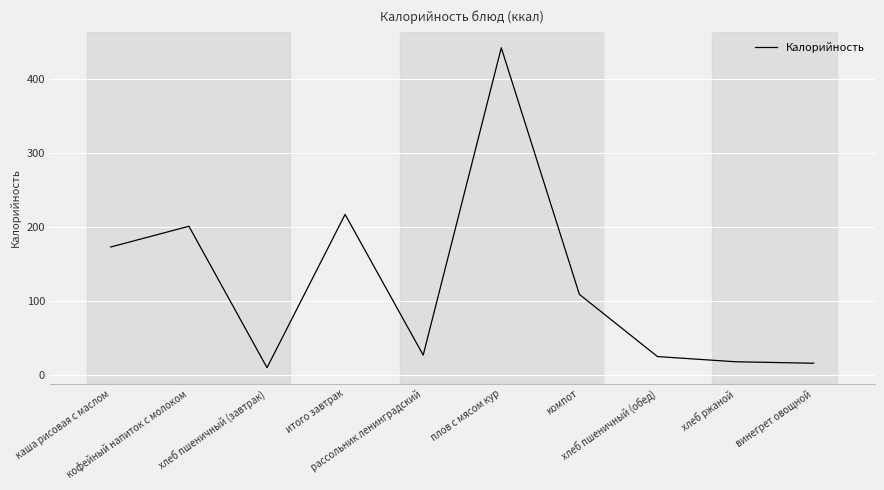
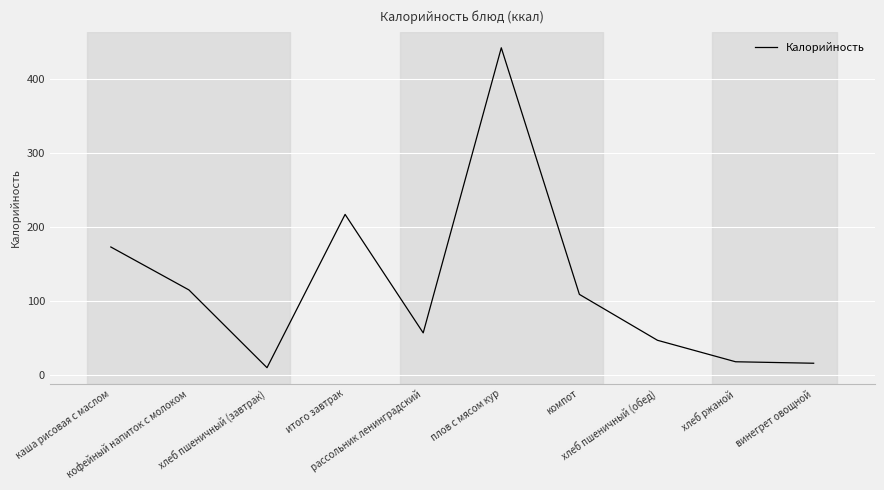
кофейный напиток с молоком: 200 -> 120
рассольник ленинградский: 30 -> 60
хлеб пшеничный (обед): 30 -> 50
